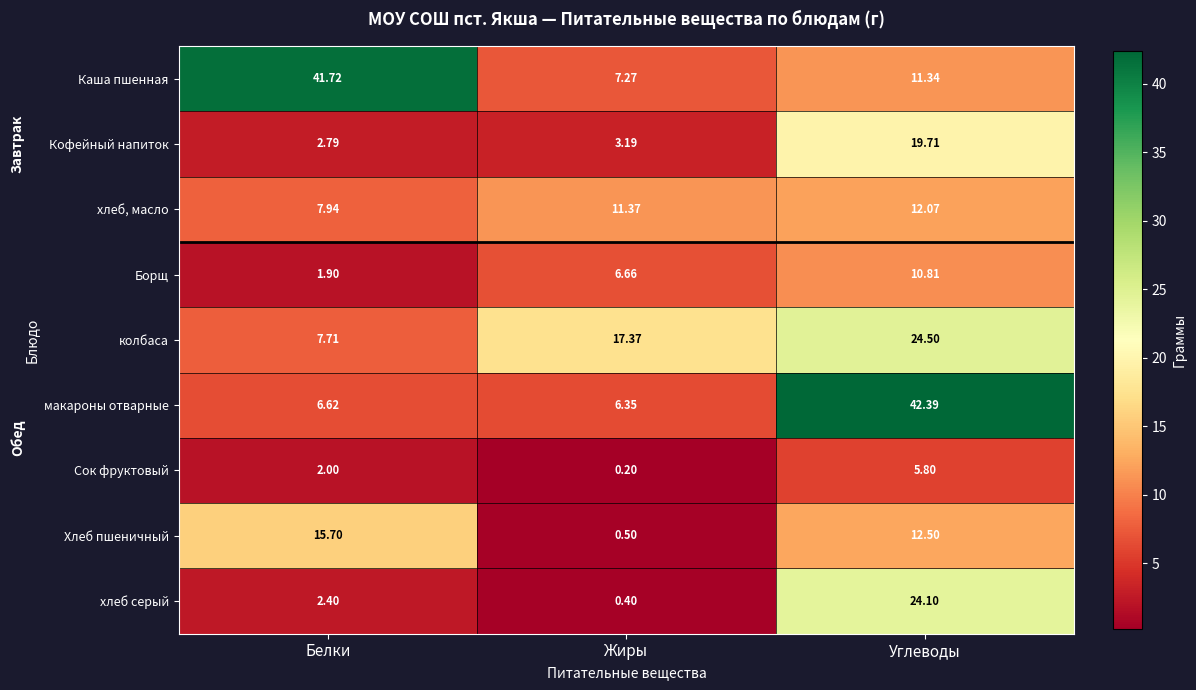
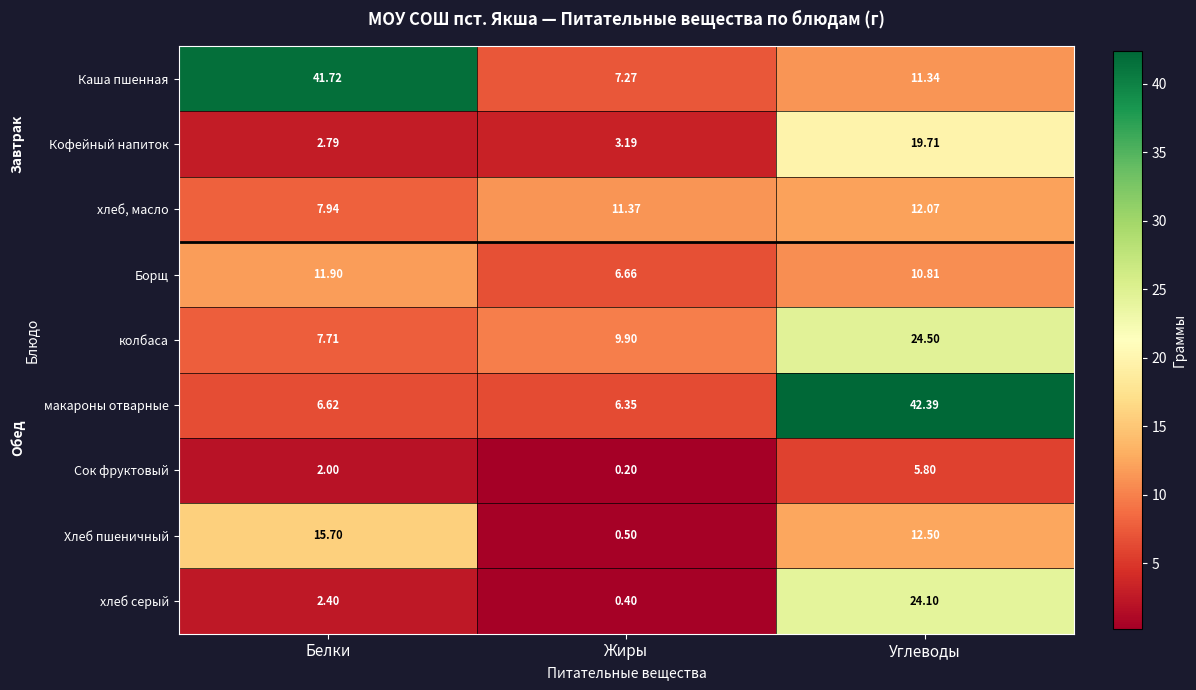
Борщ, Белки: 1.90 -> 11.90
колбаса, Жиры: 17.37 -> 9.90
